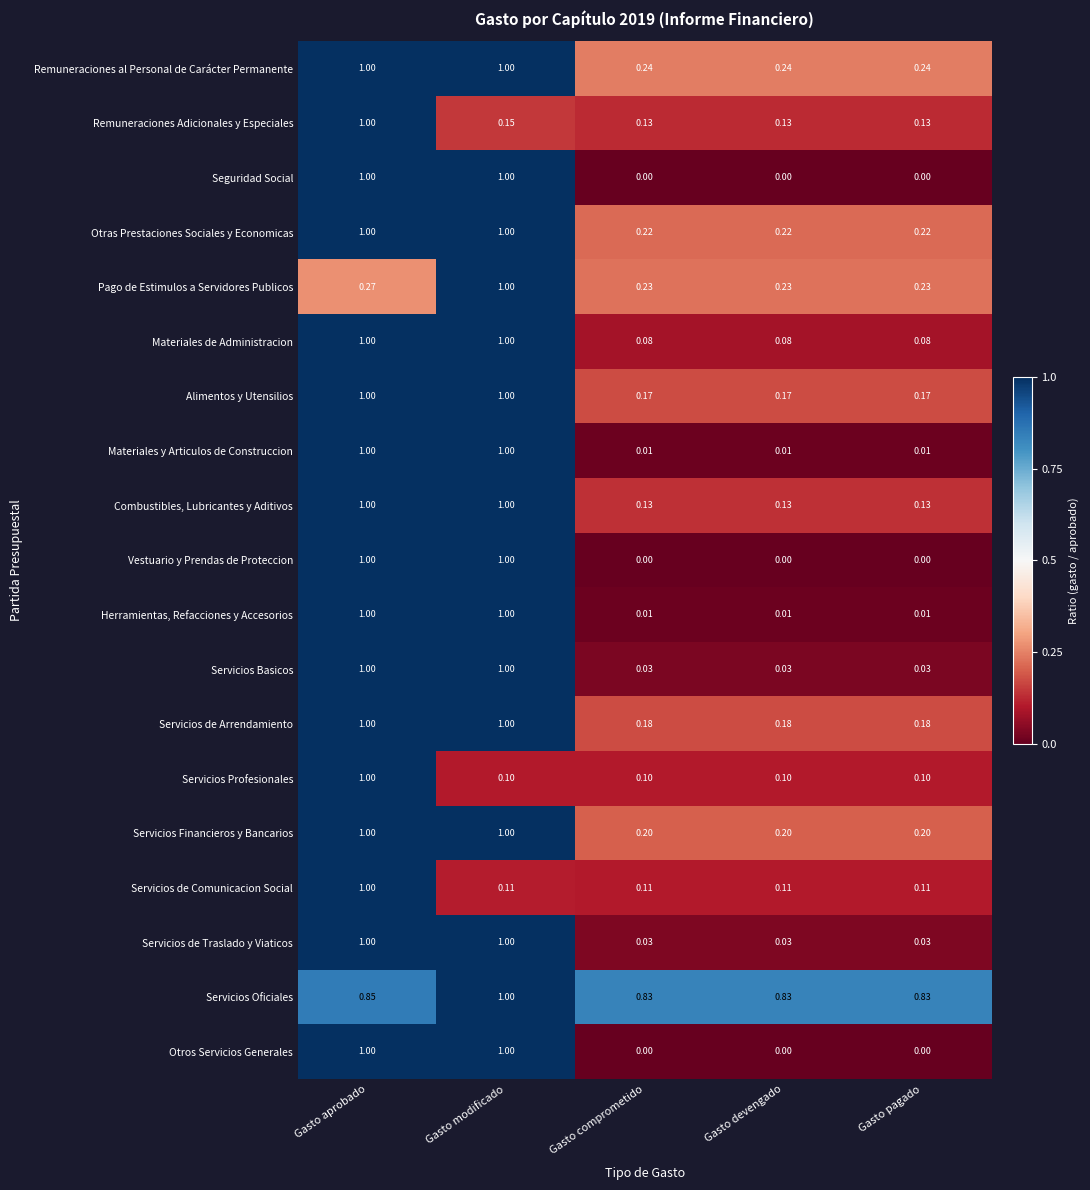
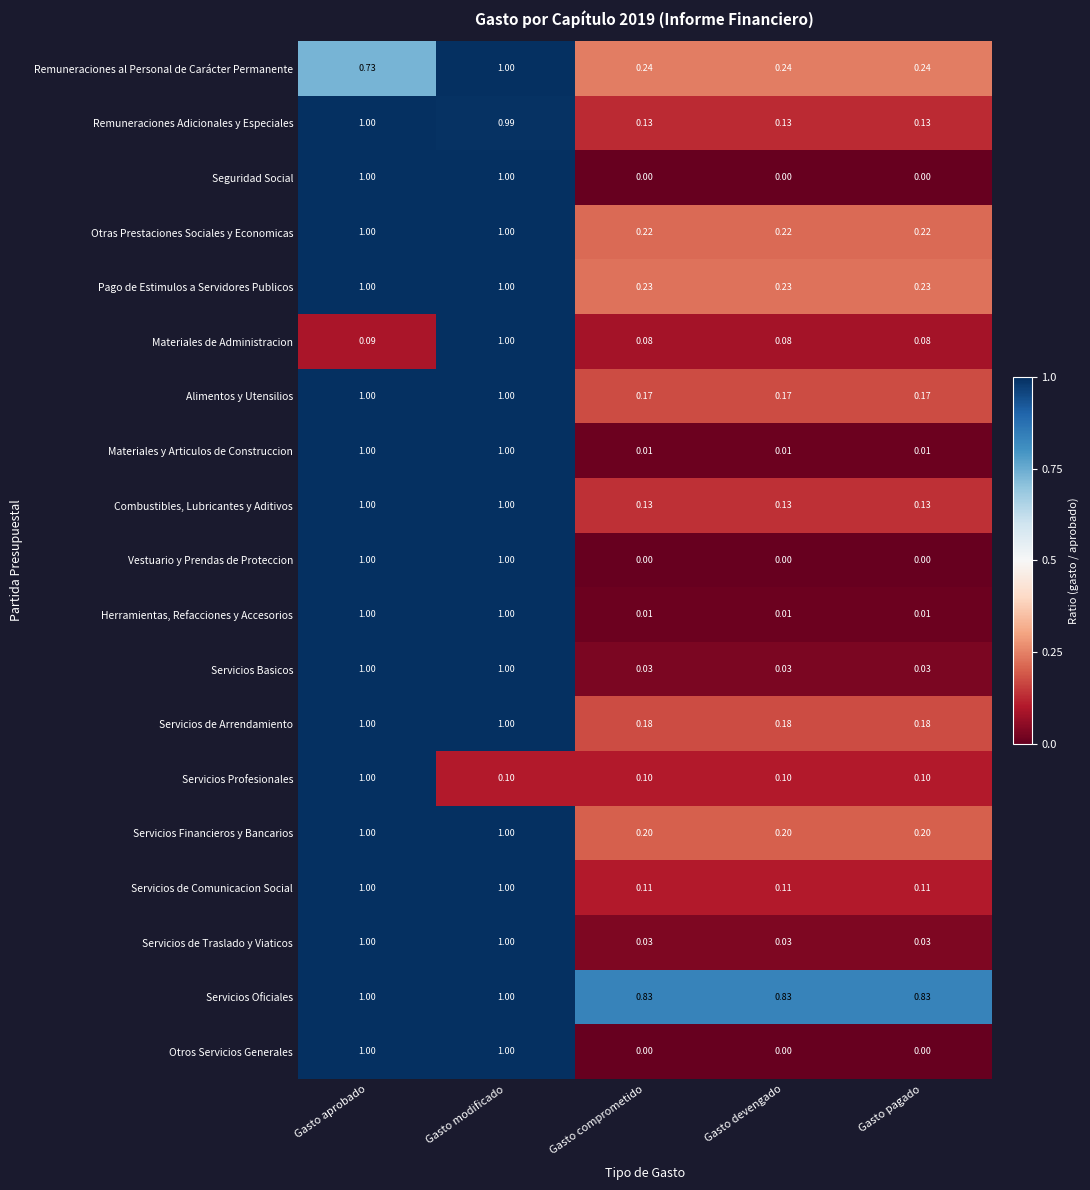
Remuneraciones al Personal de Carácter Permanente, Gasto aprobado: 1.00 -> 0.73
Remuneraciones Adicionales y Especiales, Gasto modificado: 0.15 -> 0.99
Pago de Estimulos a Servidores Publicos, Gasto aprobado: 0.27 -> 1.00
Materiales de Administracion, Gasto aprobado: 1.00 -> 0.09
Servicios de Comunicacion Social, Gasto modificado: 0.11 -> 1.00
Servicios Oficiales, Gasto aprobado: 0.85 -> 1.00
